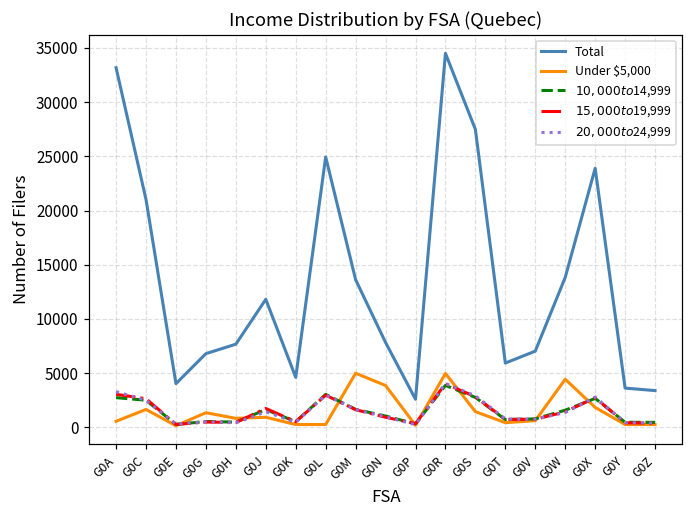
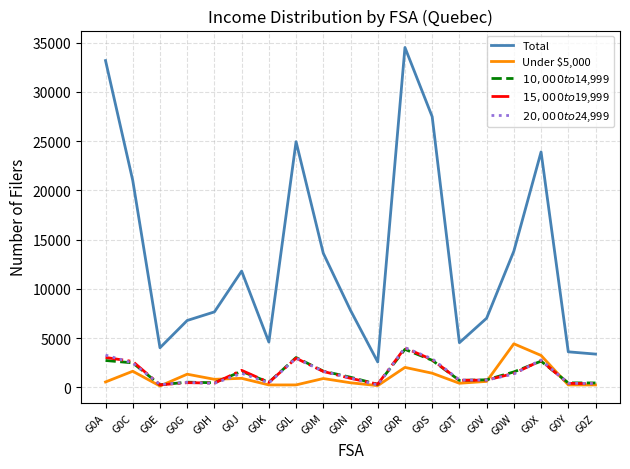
Under $5,000, G0M: 5000 -> 1000
Under $5,000, G0N: 4000 -> 0
Under $5,000, G0R: 5000 -> 2000
Total, G0T: 6000 -> 5000
Under $5,000, G0X: 2000 -> 3000
